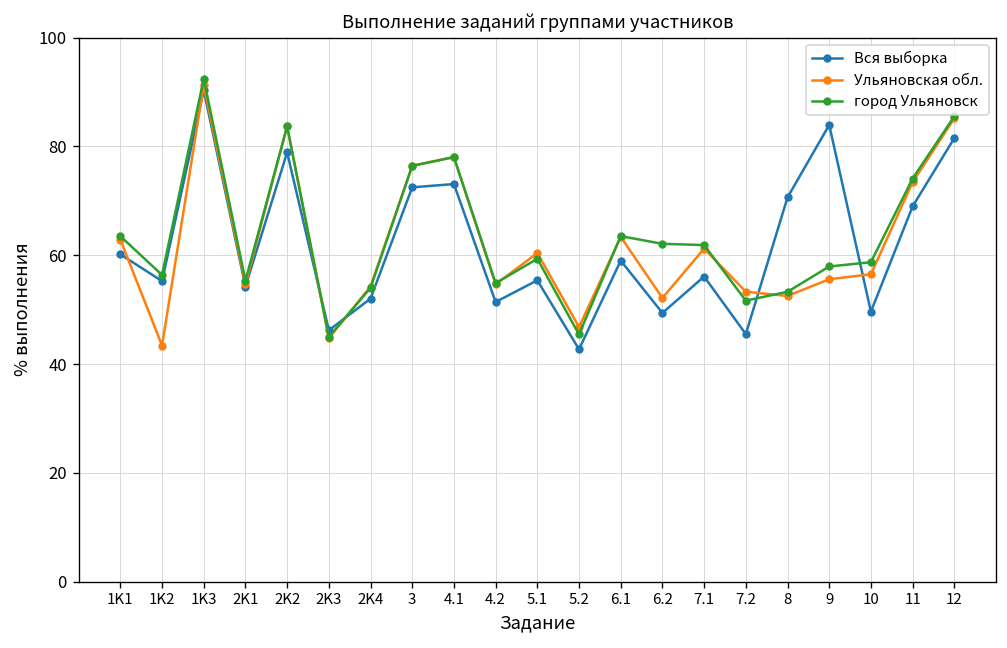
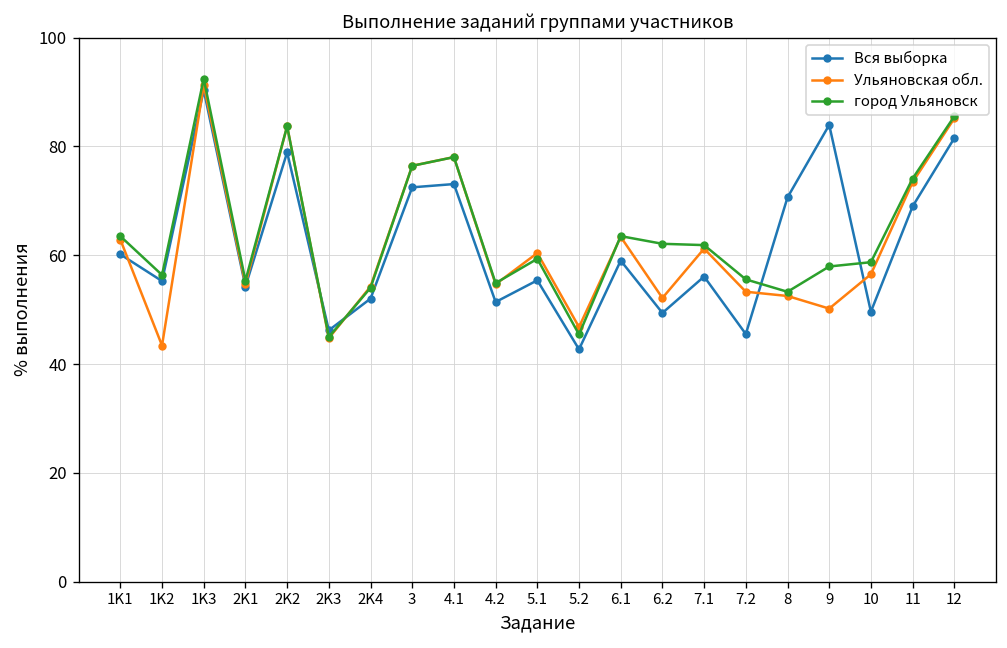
город Ульяновск, 7.2: 52 -> 56
Ульяновская обл., 9: 56 -> 50
